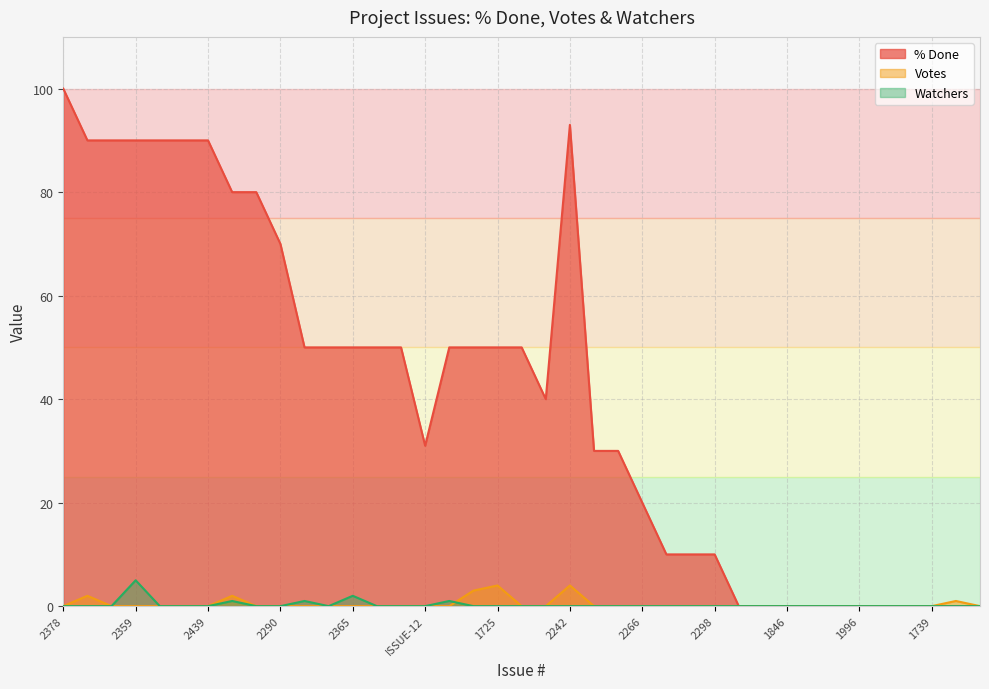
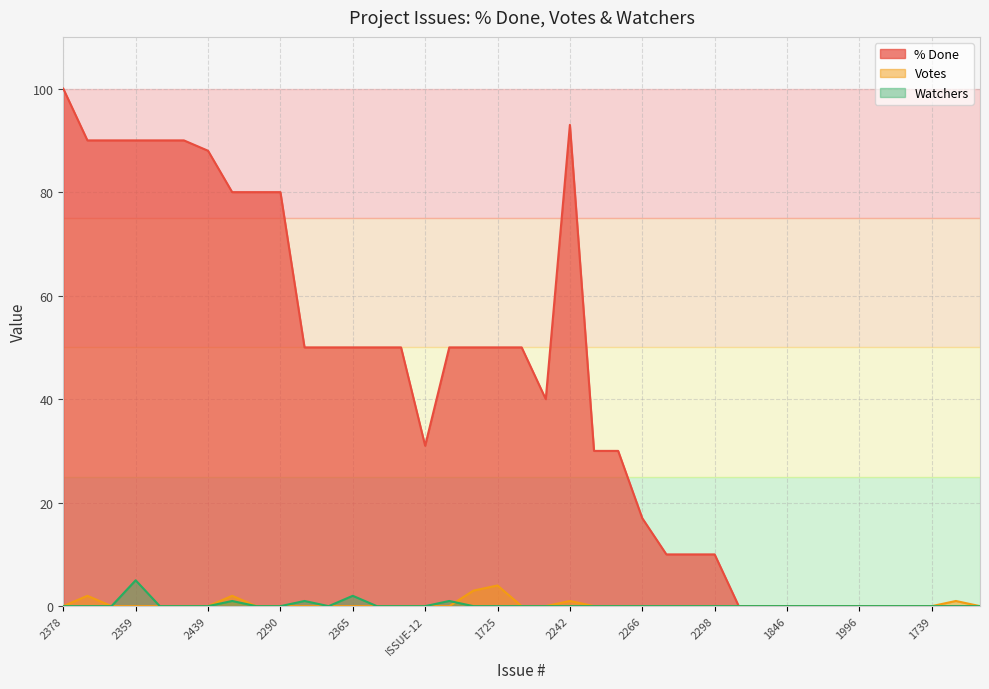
% Done, 2439: 90 -> 88
% Done, 2290: 70 -> 80
Votes, 2242: 4 -> 1
% Done, 2266: 20 -> 17
